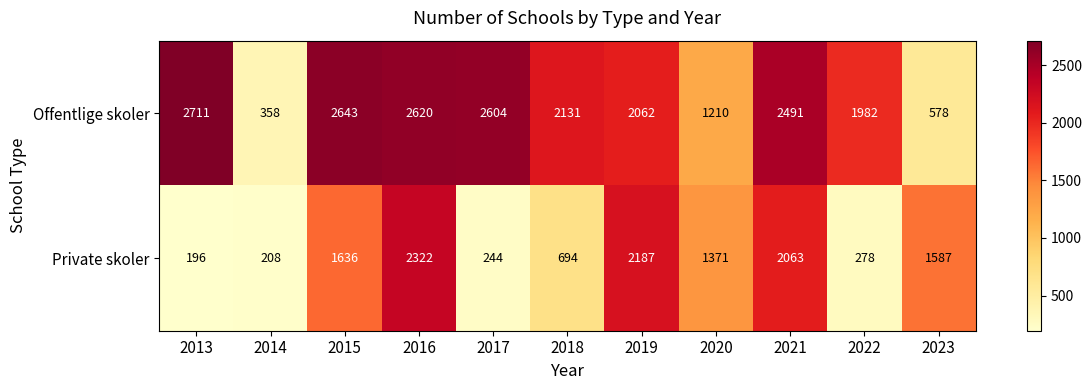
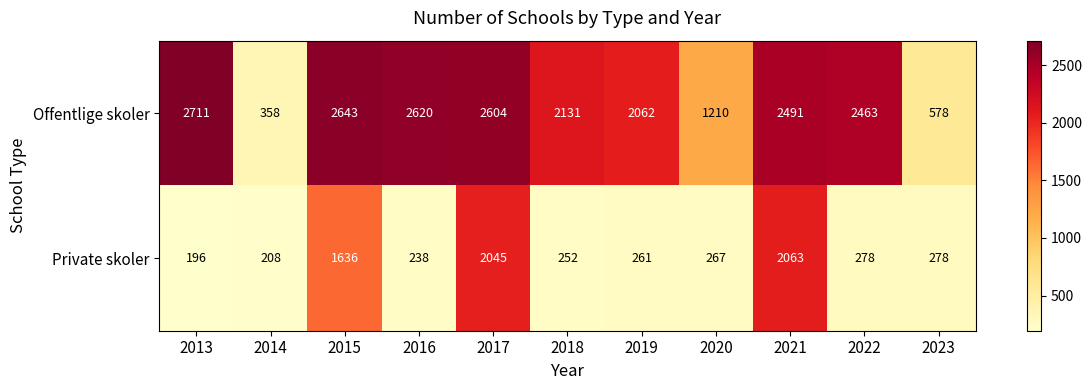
Offentlige skoler, 2022: 1982 -> 2463
Private skoler, 2016: 2322 -> 238
Private skoler, 2017: 244 -> 2045
Private skoler, 2018: 694 -> 252
Private skoler, 2019: 2187 -> 261
Private skoler, 2020: 1371 -> 267
Private skoler, 2023: 1587 -> 278
